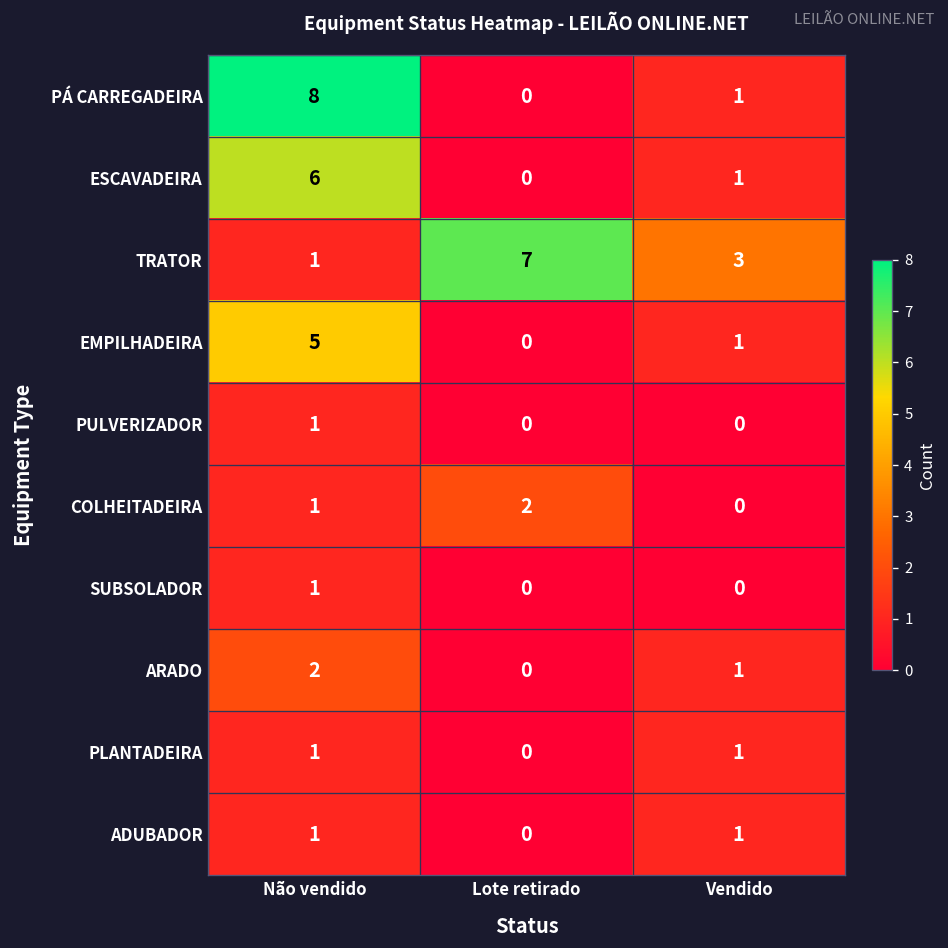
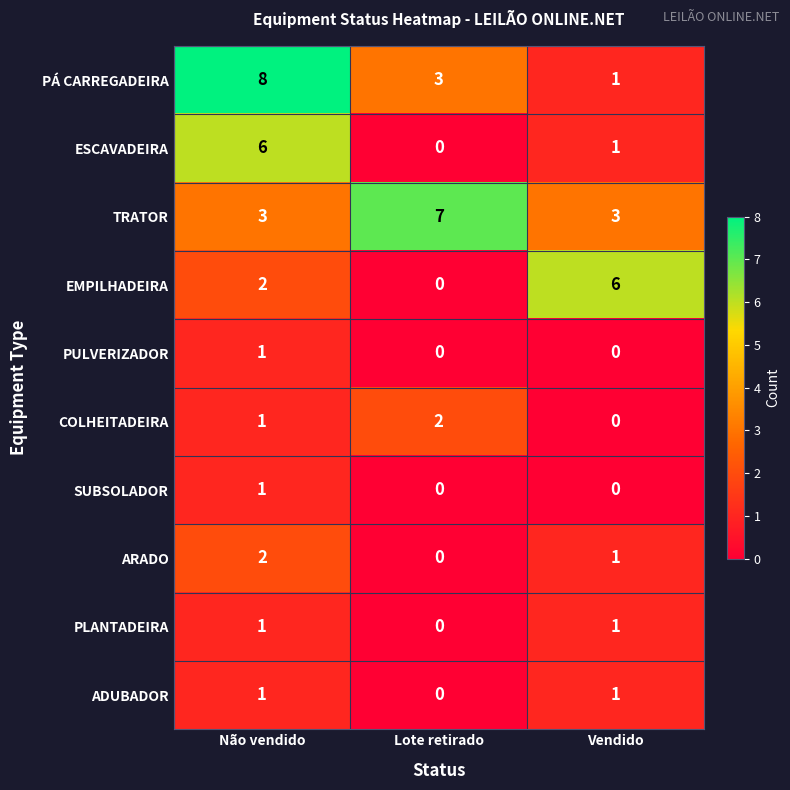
PÁ CARREGADEIRA, Lote retirado: 0 -> 3
TRATOR, Não vendido: 1 -> 3
EMPILHADEIRA, Não vendido: 5 -> 2
EMPILHADEIRA, Vendido: 1 -> 6
